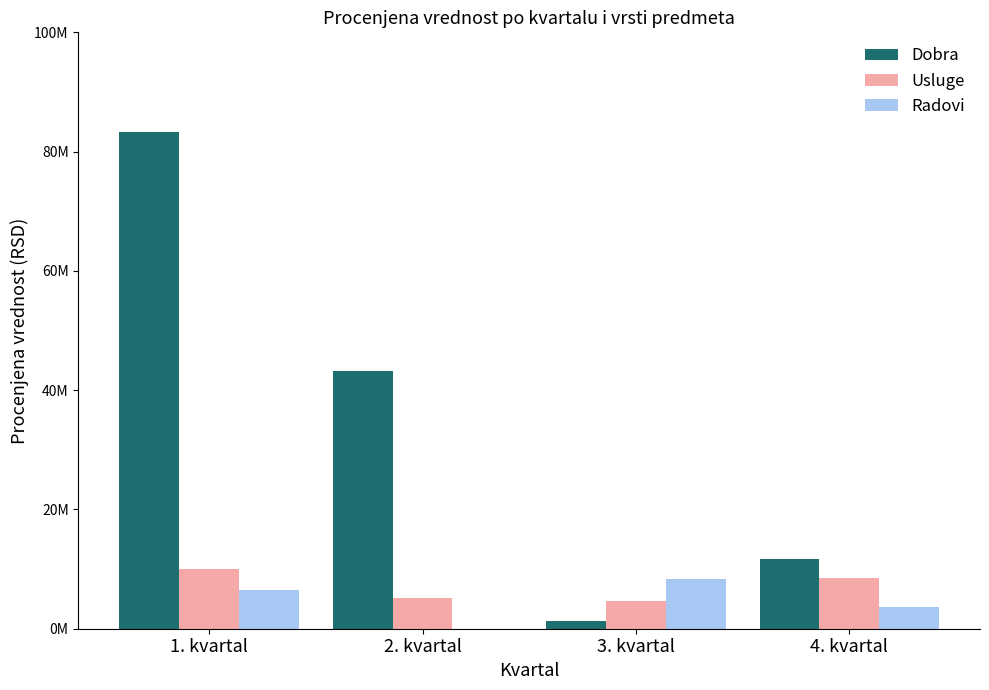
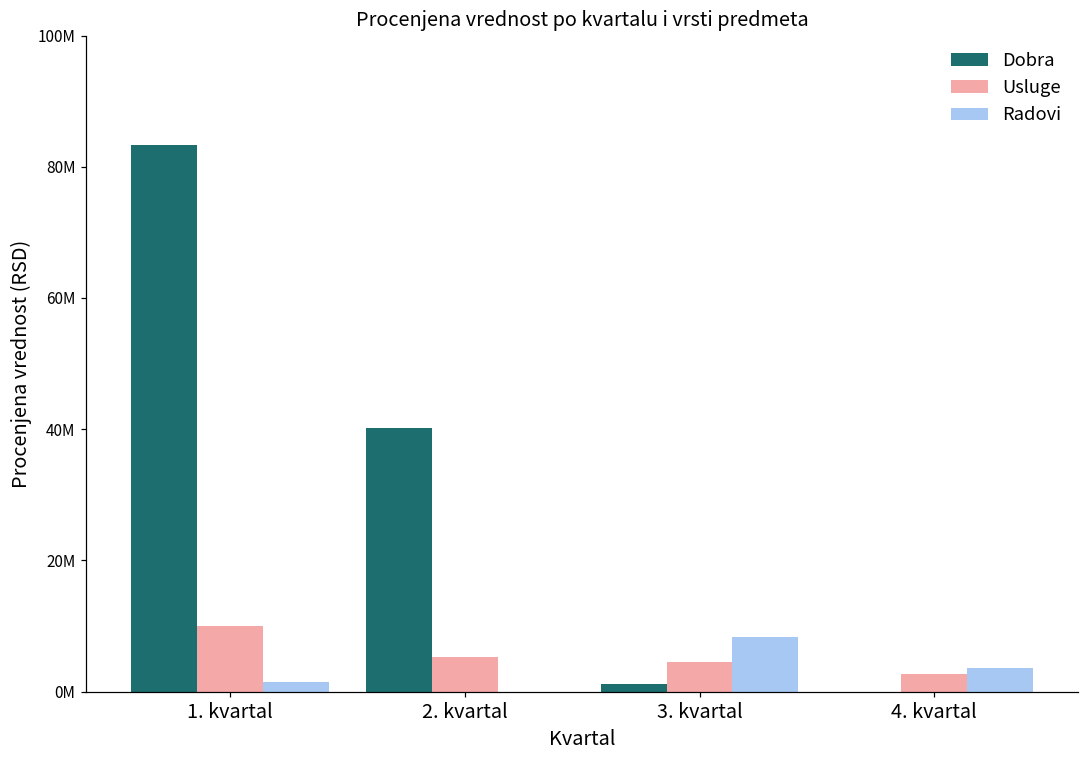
Radovi, 1. kvartal: 7000000 -> 1000000
Dobra, 2. kvartal: 43000000 -> 40000000
Dobra, 4. kvartal: 12000000 -> 0
Usluge, 4. kvartal: 9000000 -> 3000000
